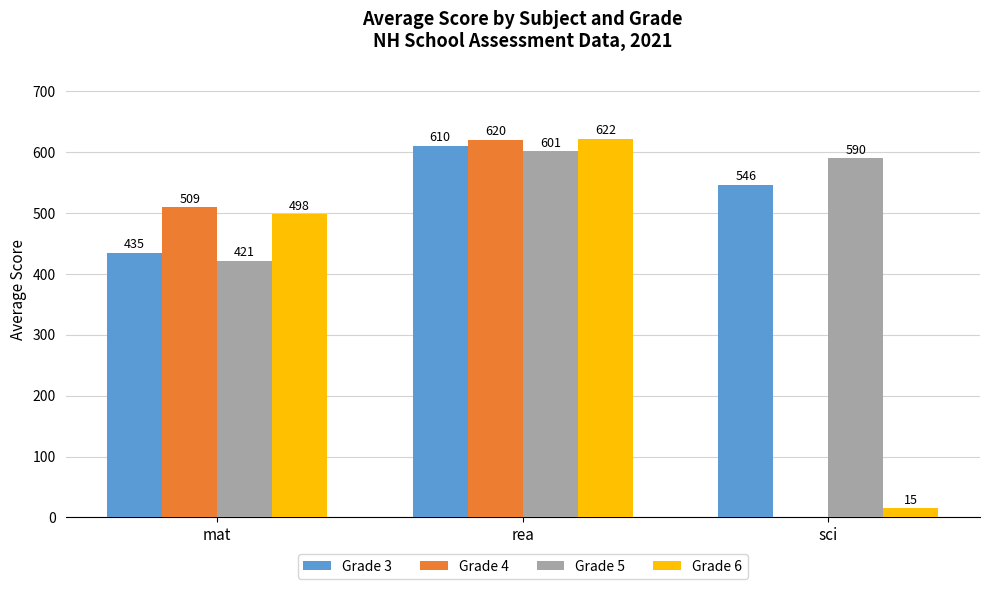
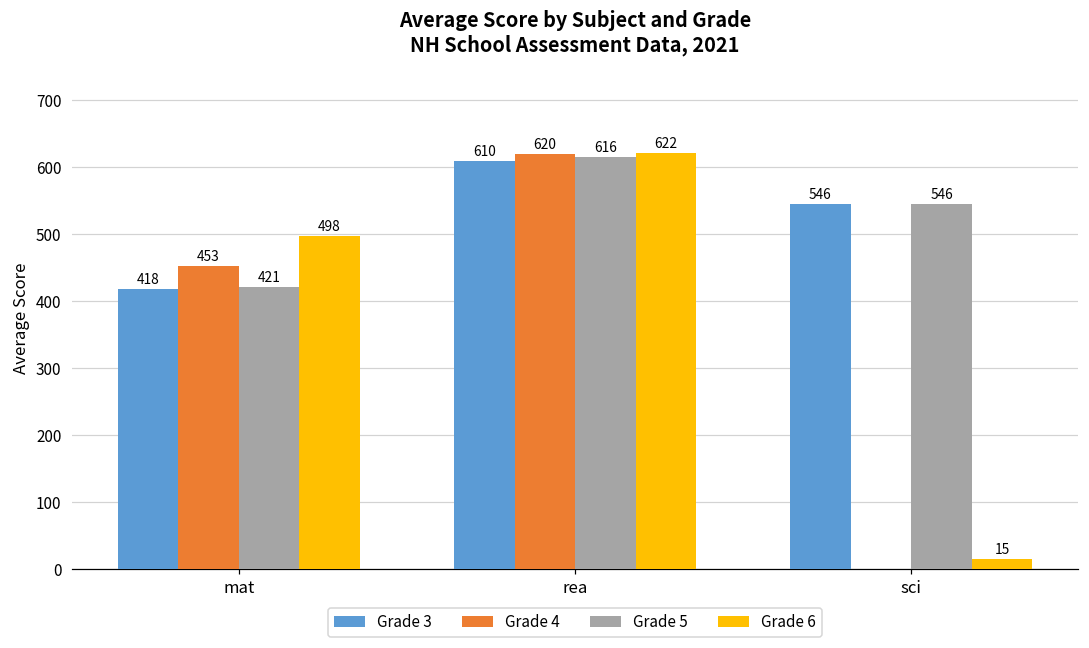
Grade 3, mat: 435 -> 418
Grade 4, mat: 509 -> 453
Grade 5, rea: 601 -> 616
Grade 5, sci: 590 -> 546
